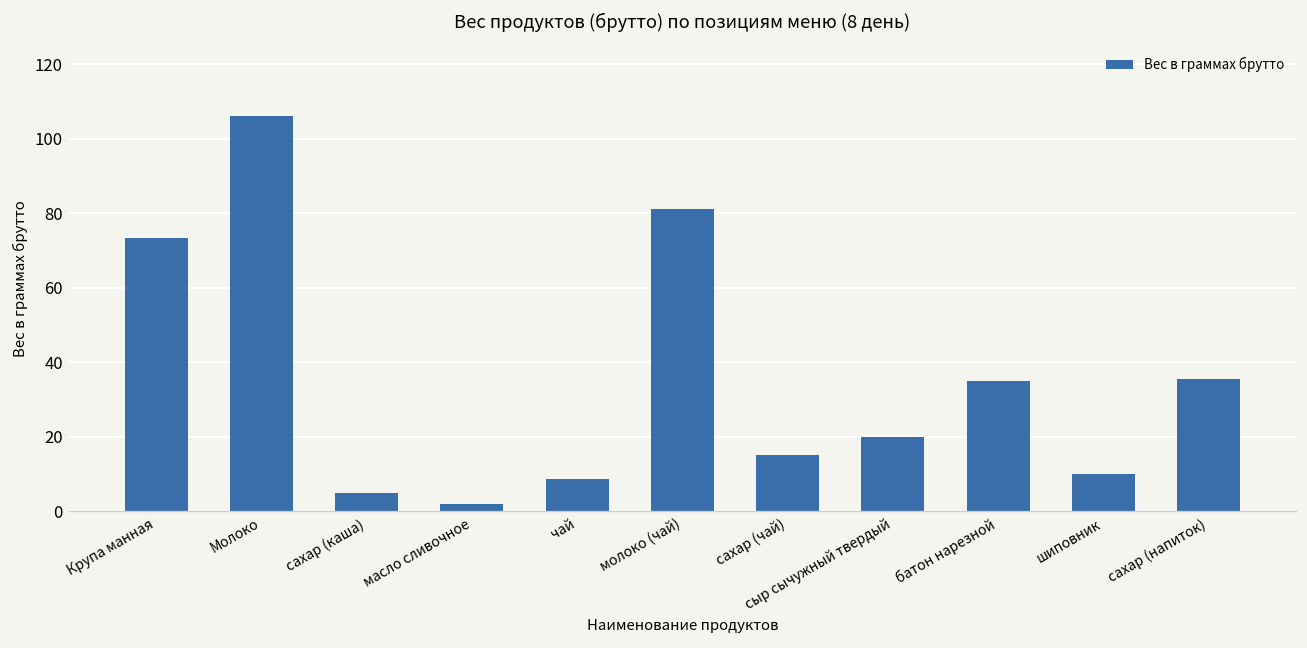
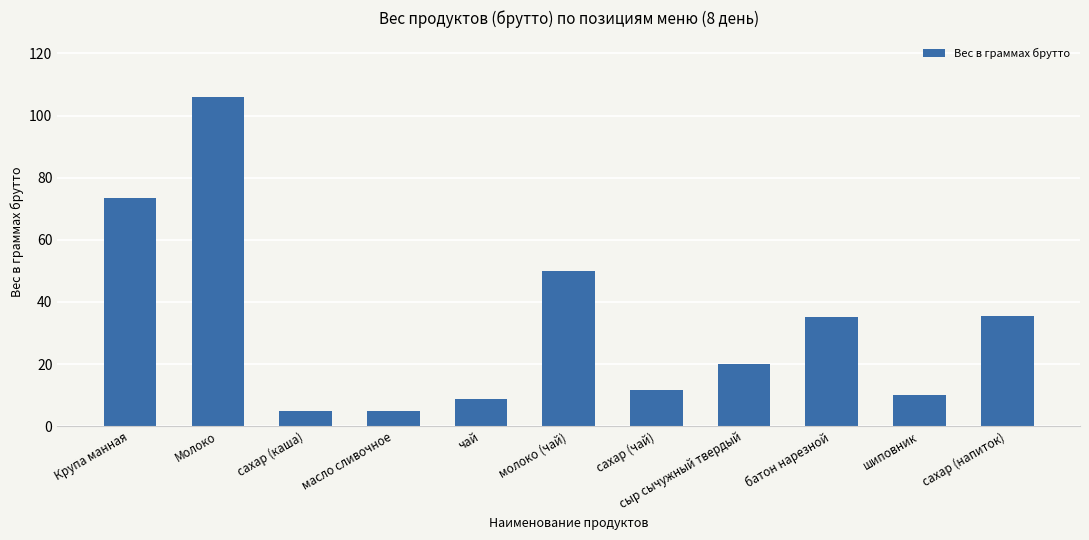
масло сливочное: 2 -> 5
молоко (чай): 81 -> 50
сахар (чай): 15 -> 12
